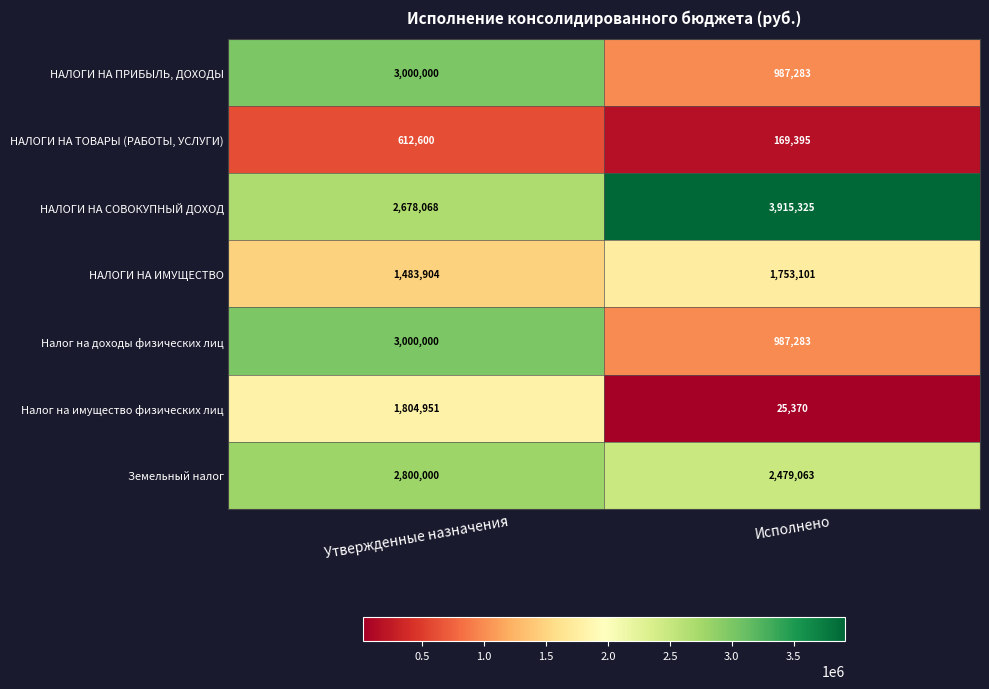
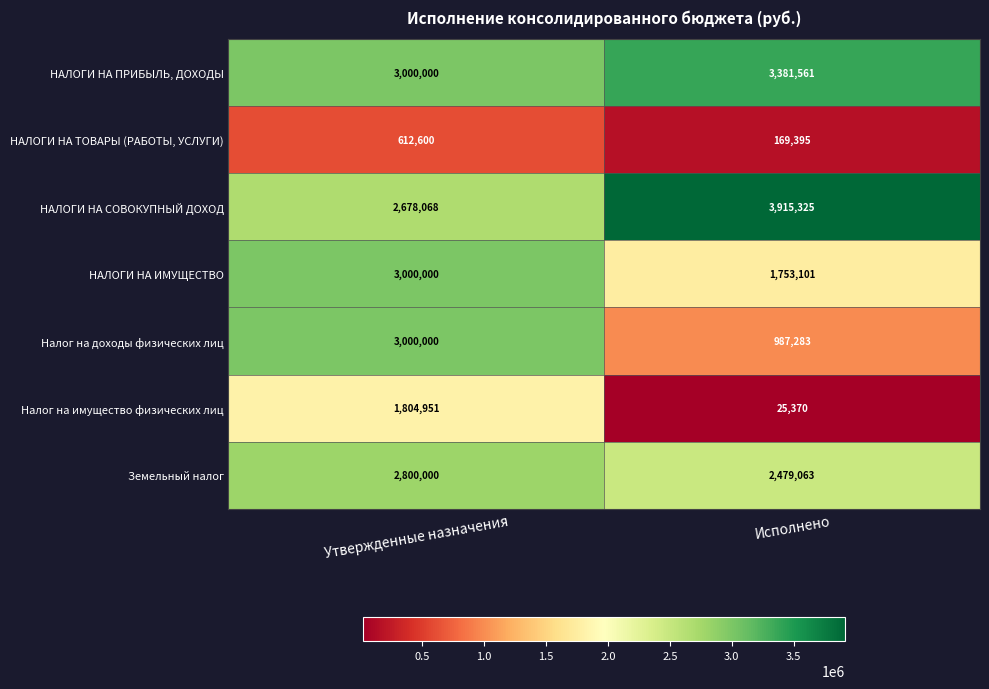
НАЛОГИ НА ПРИБЫЛЬ, ДОХОДЫ, Исполнено: 987,283 -> 3,381,561
НАЛОГИ НА ИМУЩЕСТВО, Утвержденные назначения: 1,483,904 -> 3,000,000
